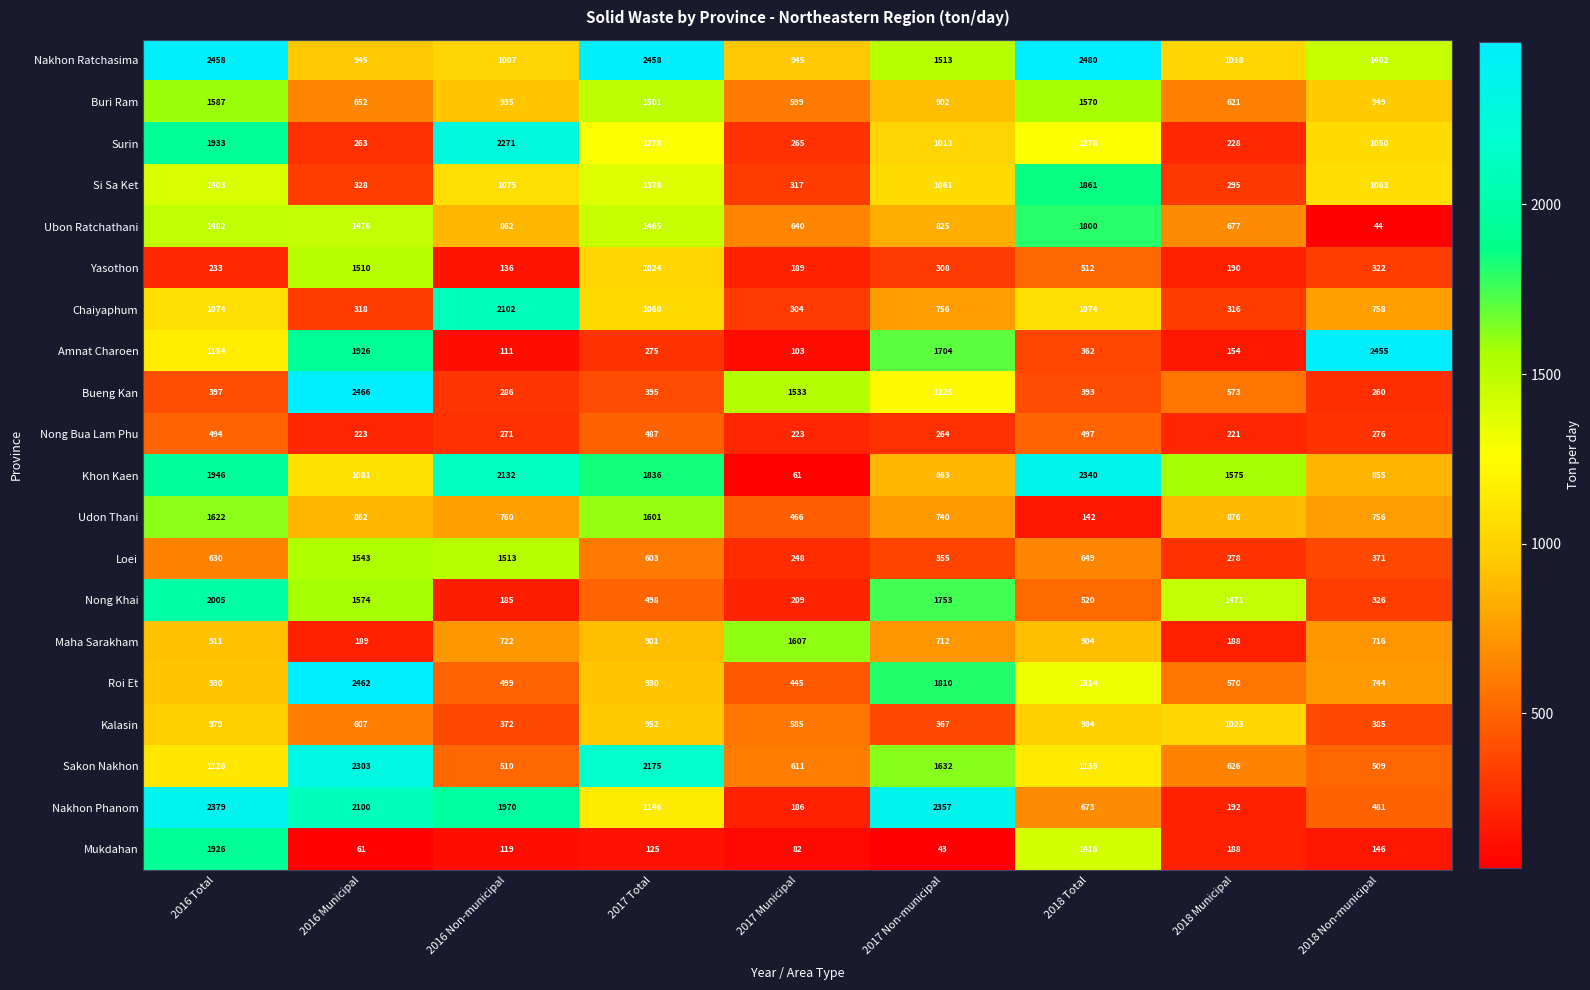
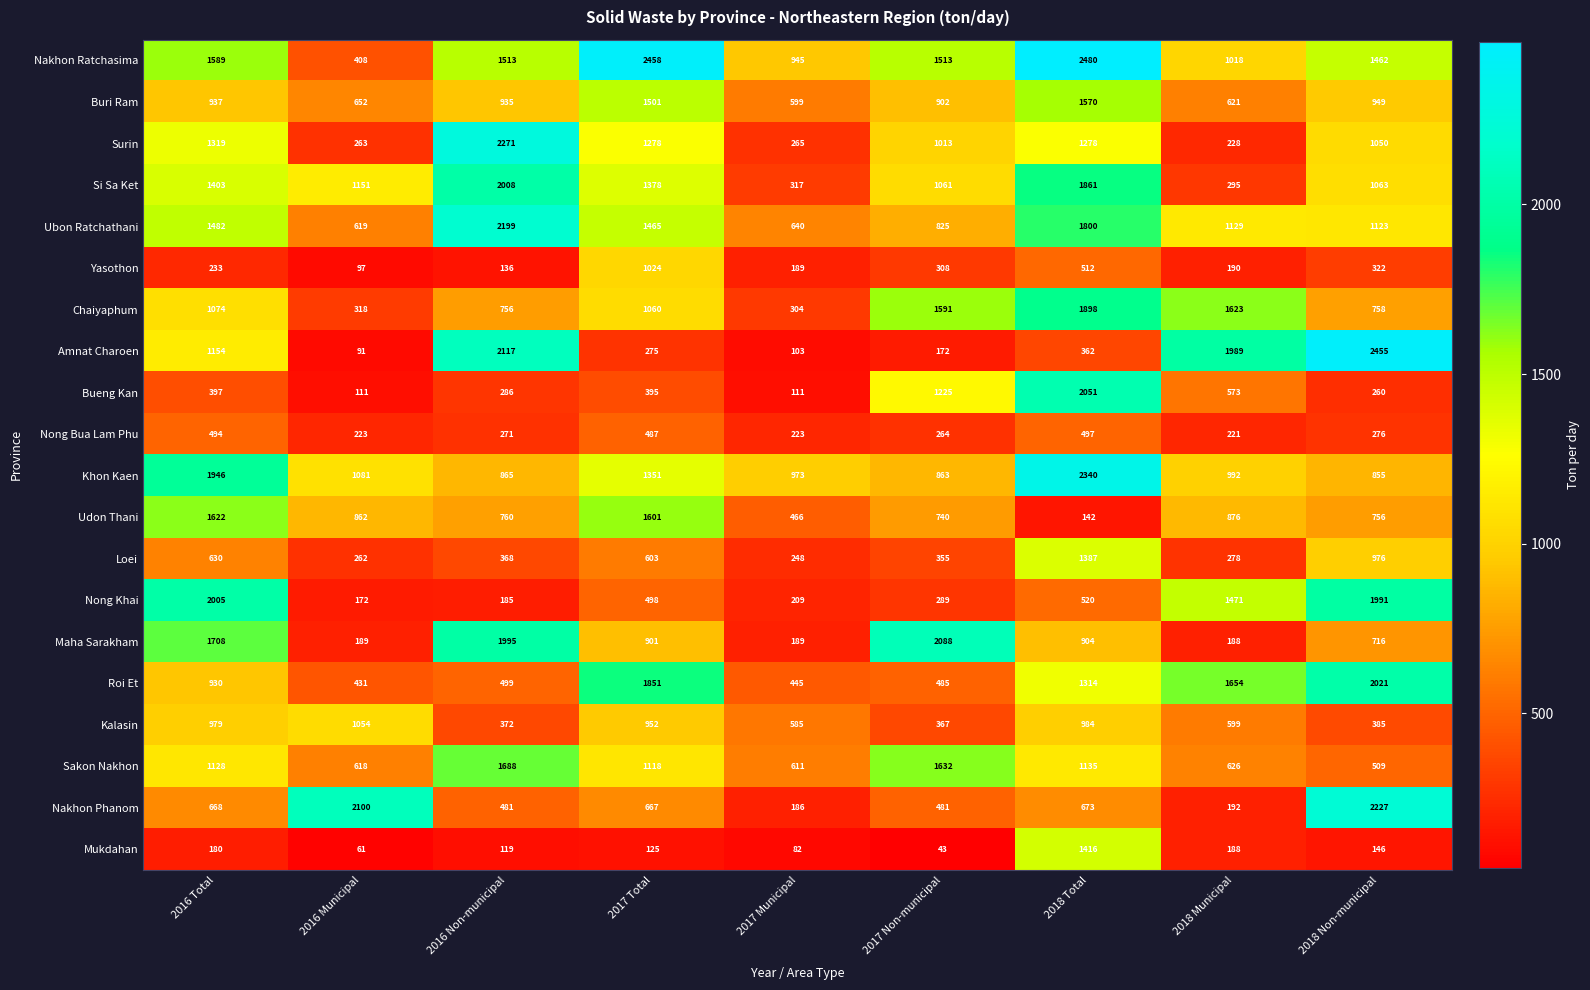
Nakhon Ratchasima, 2016 Total: 2458 -> 1589
Nakhon Ratchasima, 2016 Municipal: 945 -> 408
Nakhon Ratchasima, 2016 Non-municipal: 1007 -> 1513
Buri Ram, 2016 Total: 1587 -> 937
Surin, 2016 Total: 1933 -> 1319
Si Sa Ket, 2016 Municipal: 328 -> 1151
Si Sa Ket, 2016 Non-municipal: 1075 -> 2008
Ubon Ratchathani, 2016 Municipal: 1476 -> 619
Ubon Ratchathani, 2016 Non-municipal: 862 -> 2199
Ubon Ratchathani, 2018 Municipal: 677 -> 1129
Ubon Ratchathani, 2018 Non-municipal: 44 -> 1123
Yasothon, 2016 Municipal: 1510 -> 97
Chaiyaphum, 2016 Non-municipal: 2102 -> 756
Chaiyaphum, 2017 Non-municipal: 756 -> 1591
Chaiyaphum, 2018 Total: 1074 -> 1898
Chaiyaphum, 2018 Municipal: 316 -> 1623
Amnat Charoen, 2016 Municipal: 1926 -> 91
Amnat Charoen, 2016 Non-municipal: 111 -> 2117
Amnat Charoen, 2017 Non-municipal: 1704 -> 172
Amnat Charoen, 2018 Municipal: 154 -> 1989
Bueng Kan, 2016 Municipal: 2466 -> 111
Bueng Kan, 2017 Municipal: 1533 -> 111
Bueng Kan, 2018 Total: 393 -> 2051
Khon Kaen, 2016 Non-municipal: 2132 -> 865
Khon Kaen, 2017 Total: 1836 -> 1351
Khon Kaen, 2017 Municipal: 61 -> 973
Khon Kaen, 2018 Municipal: 1575 -> 992
Loei, 2016 Municipal: 1543 -> 262
Loei, 2016 Non-municipal: 1513 -> 368
Loei, 2018 Total: 649 -> 1387
Loei, 2018 Non-municipal: 371 -> 976
Nong Khai, 2016 Municipal: 1574 -> 172
Nong Khai, 2017 Non-municipal: 1753 -> 289
Nong Khai, 2018 Non-municipal: 326 -> 1991
Maha Sarakham, 2016 Total: 911 -> 1708
Maha Sarakham, 2016 Non-municipal: 722 -> 1995
Maha Sarakham, 2017 Municipal: 1607 -> 189
Maha Sarakham, 2017 Non-municipal: 712 -> 2088
Roi Et, 2016 Municipal: 2462 -> 431
Roi Et, 2017 Total: 930 -> 1851
Roi Et, 2017 Non-municipal: 1810 -> 485
Roi Et, 2018 Municipal: 570 -> 1654
Roi Et, 2018 Non-municipal: 744 -> 2021
Kalasin, 2016 Municipal: 607 -> 1054
Kalasin, 2018 Municipal: 1023 -> 599
Sakon Nakhon, 2016 Municipal: 2303 -> 618
Sakon Nakhon, 2016 Non-municipal: 510 -> 1688
Sakon Nakhon, 2017 Total: 2175 -> 1118
Nakhon Phanom, 2016 Total: 2379 -> 668
Nakhon Phanom, 2016 Non-municipal: 1970 -> 481
Nakhon Phanom, 2017 Total: 1146 -> 667
Nakhon Phanom, 2017 Non-municipal: 2357 -> 481
Nakhon Phanom, 2018 Non-municipal: 481 -> 2227
Mukdahan, 2016 Total: 1926 -> 180
